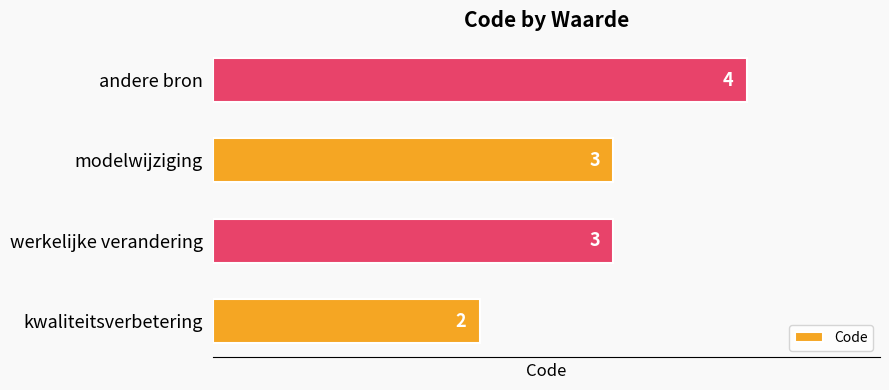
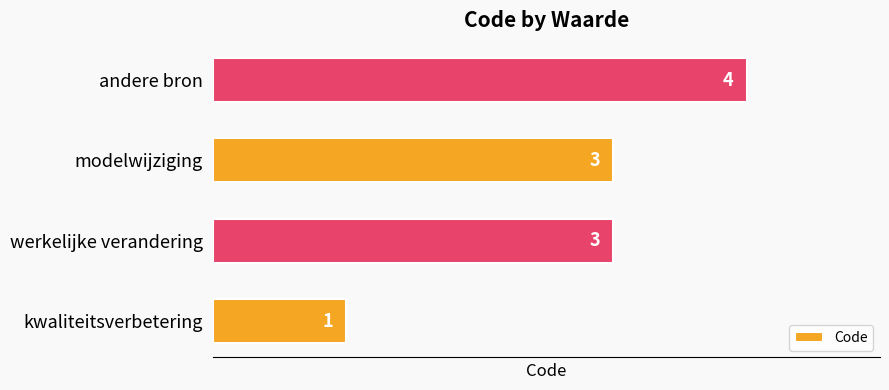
kwaliteitsverbetering: 2 -> 1
